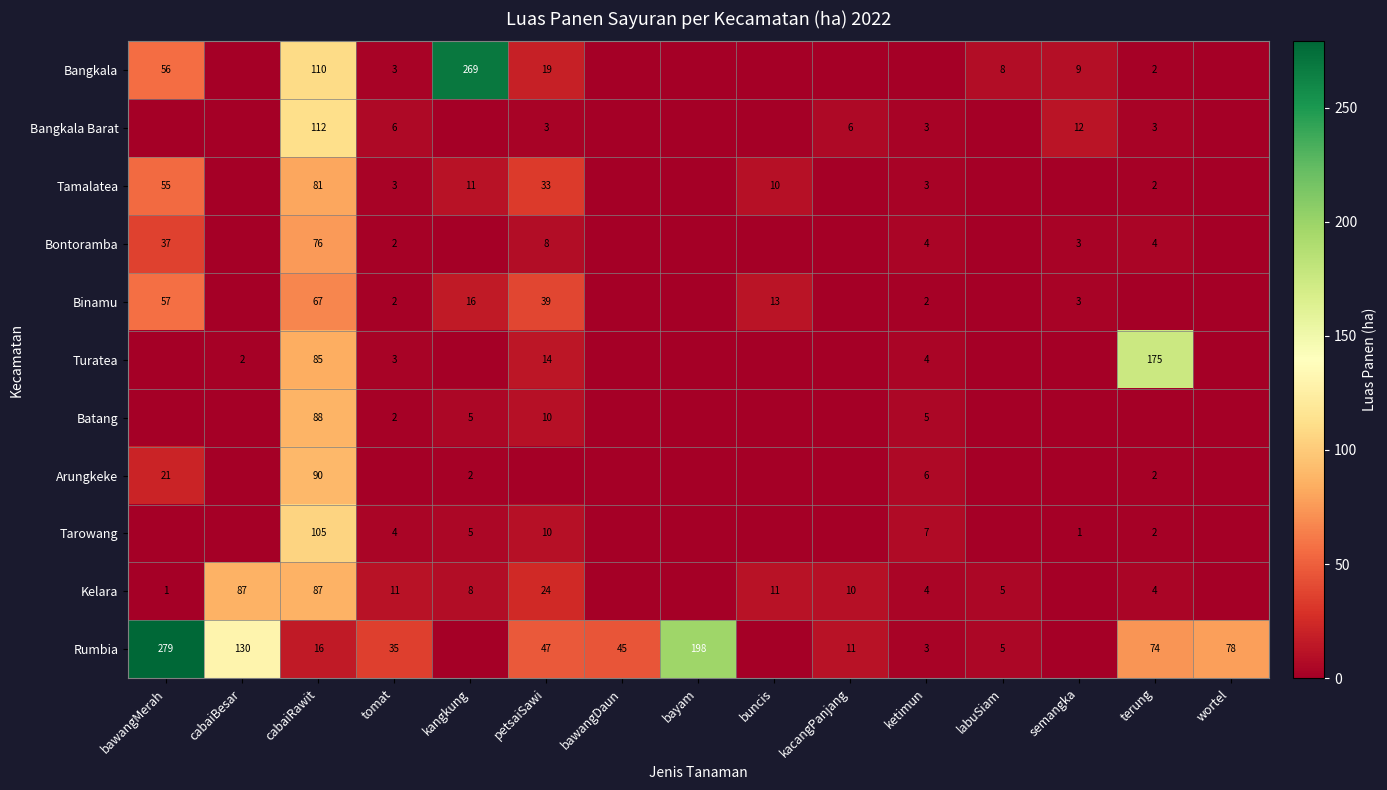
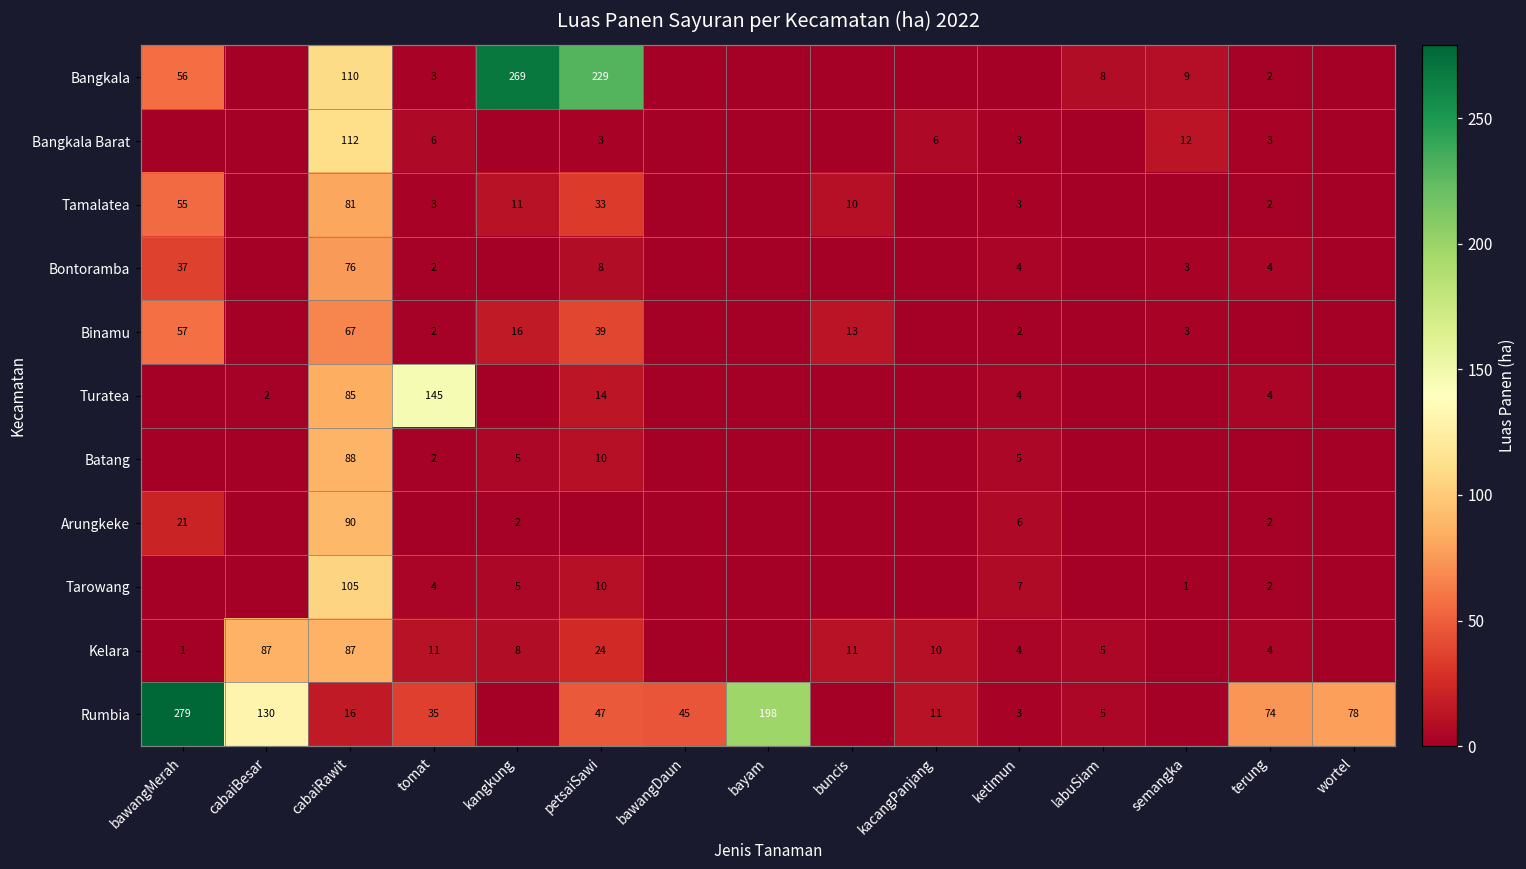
Bangkala, petsaiSawi: 19 -> 229
Turatea, tomat: 3 -> 145
Turatea, terung: 175 -> 4
